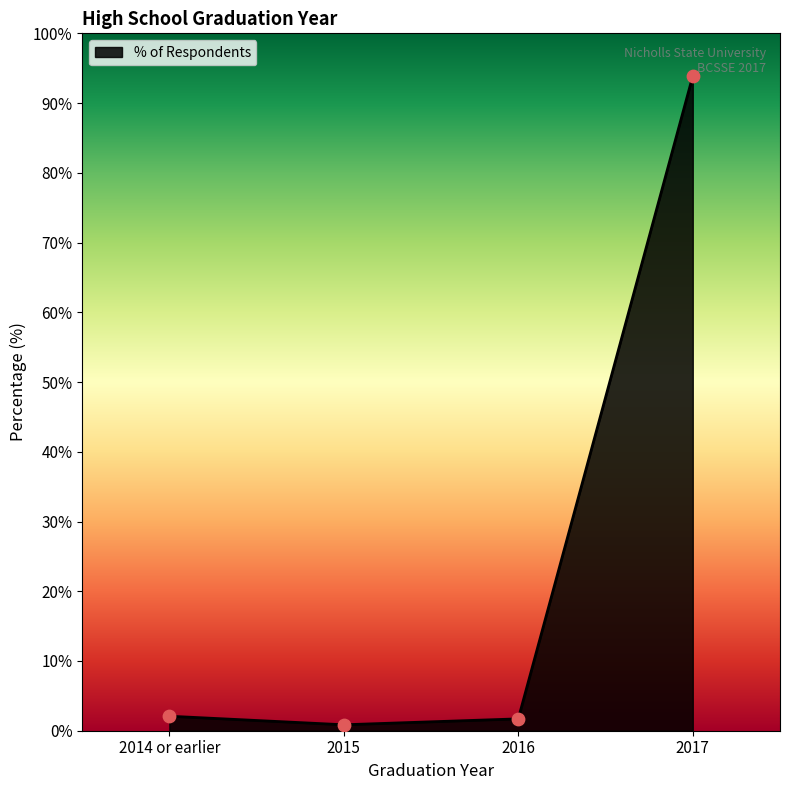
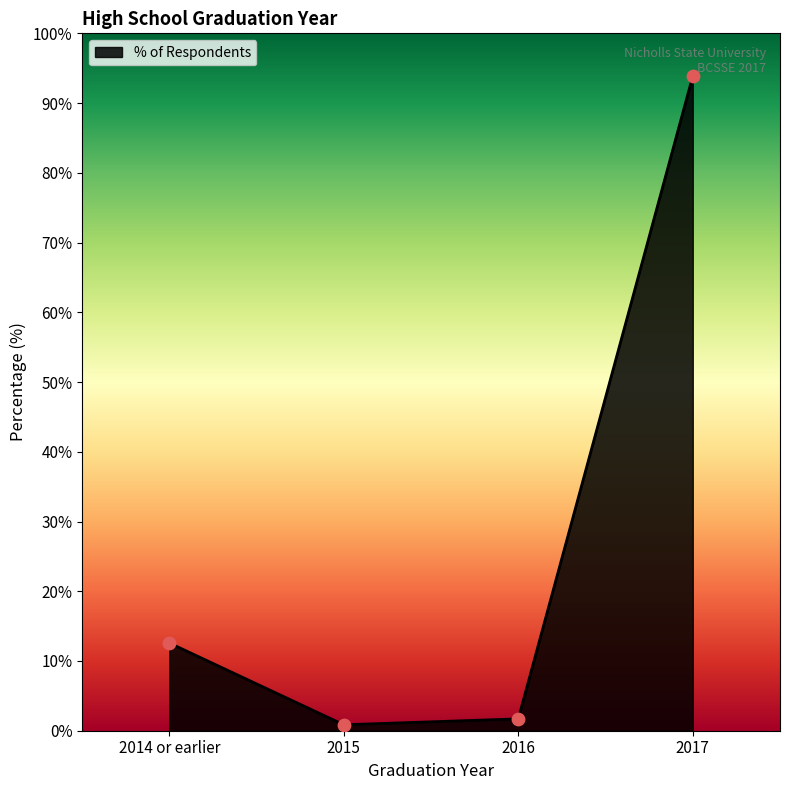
2014 or earlier: 2% -> 13%
